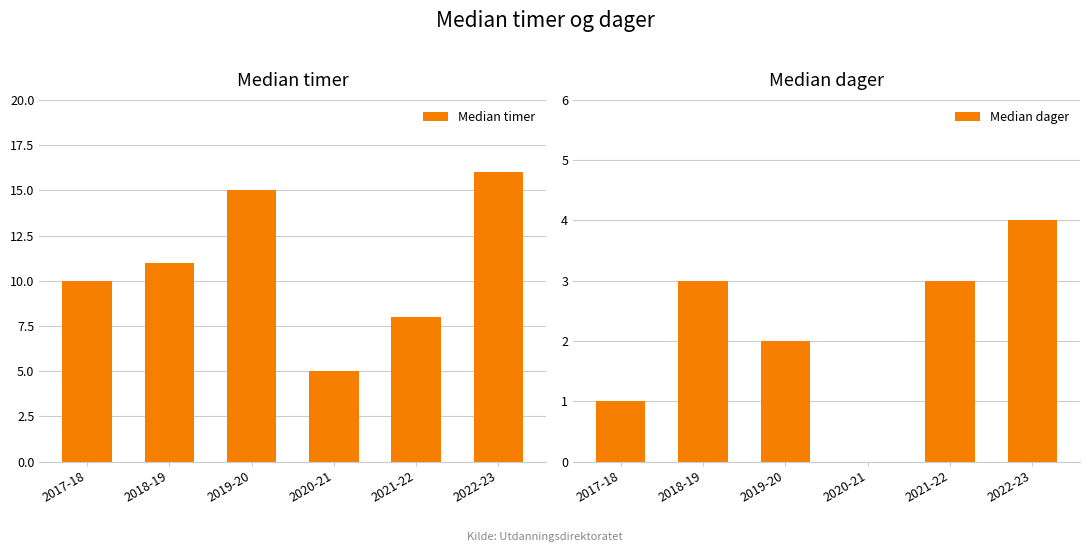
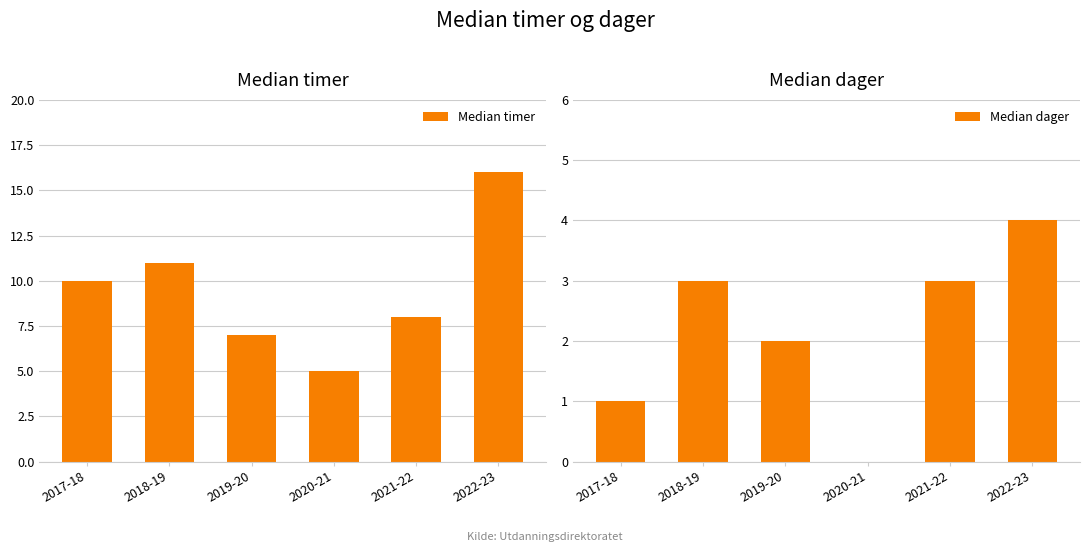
Median timer, 2019-20: 15 -> 7
